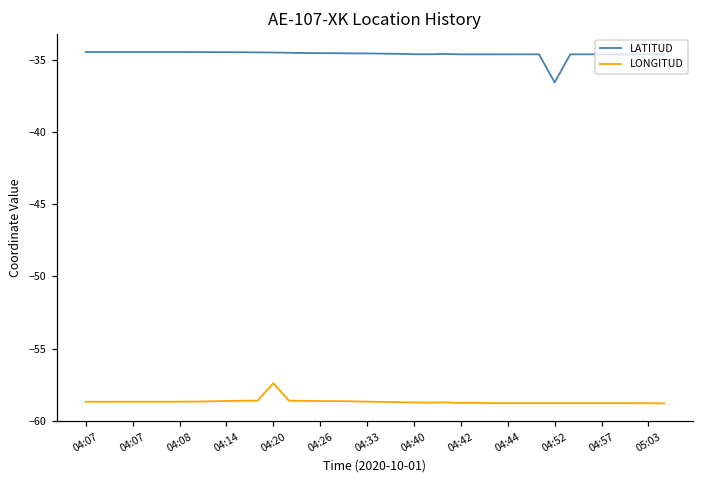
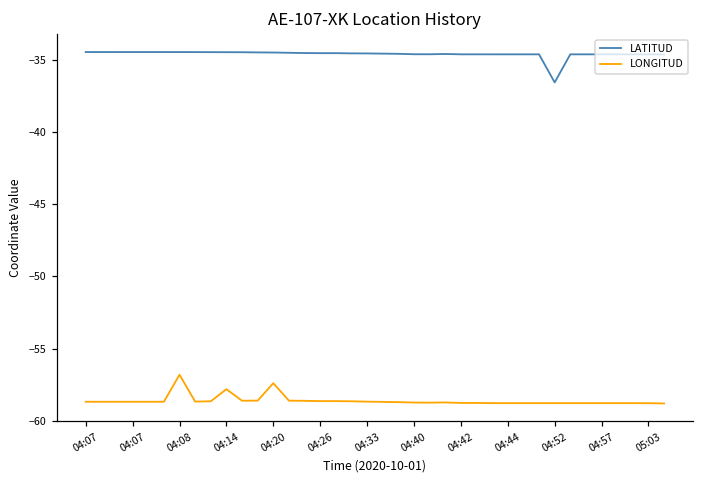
LONGITUD, 04:08: -58.7 -> -56.8
LONGITUD, 04:14: -58.6 -> -57.8
